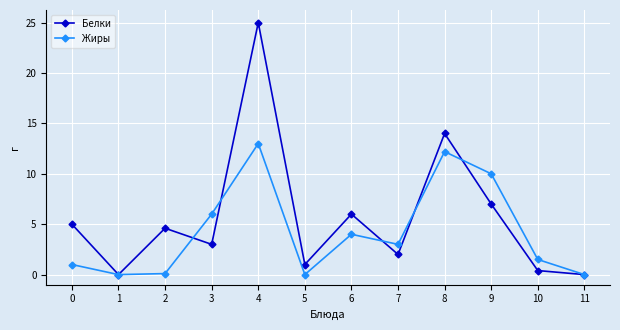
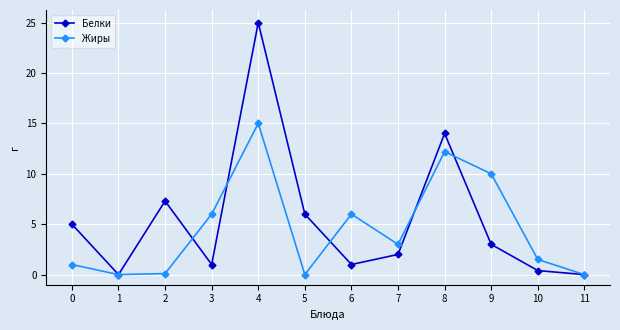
Белки, 2: 4.6 -> 7.3
Белки, 3: 3 -> 1
Жиры, 4: 13 -> 15
Белки, 5: 1 -> 6
Белки, 6: 6 -> 1
Жиры, 6: 4 -> 6
Белки, 9: 7 -> 3
